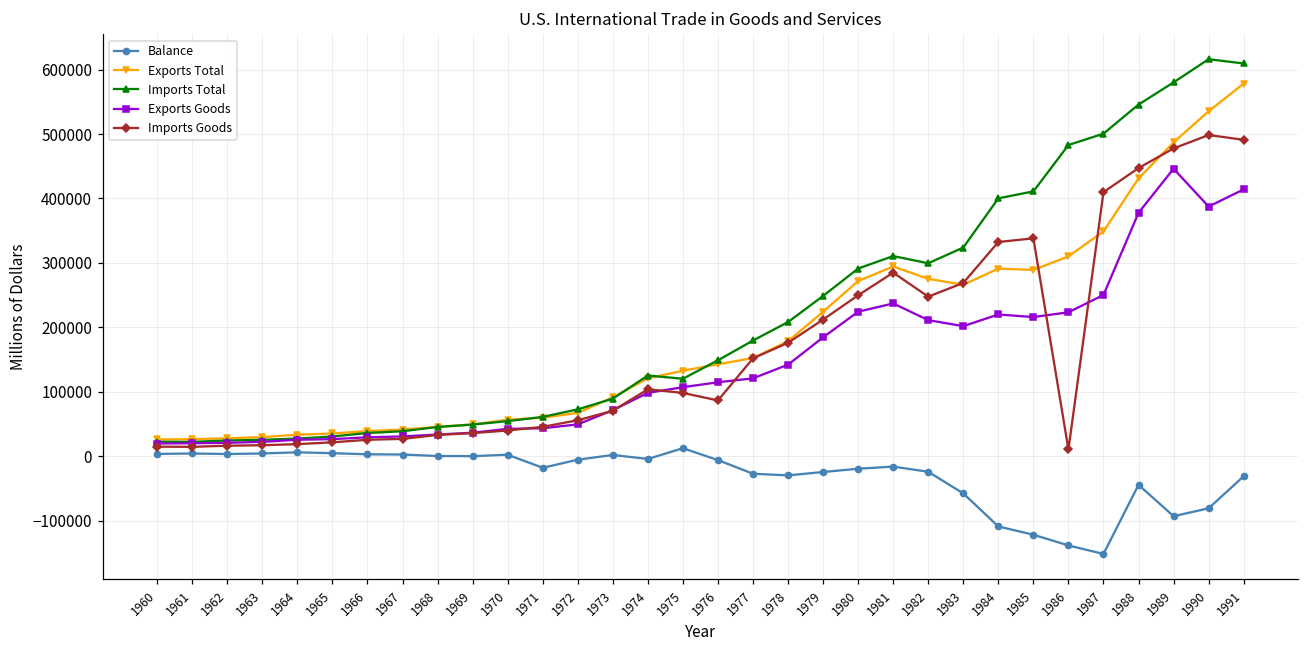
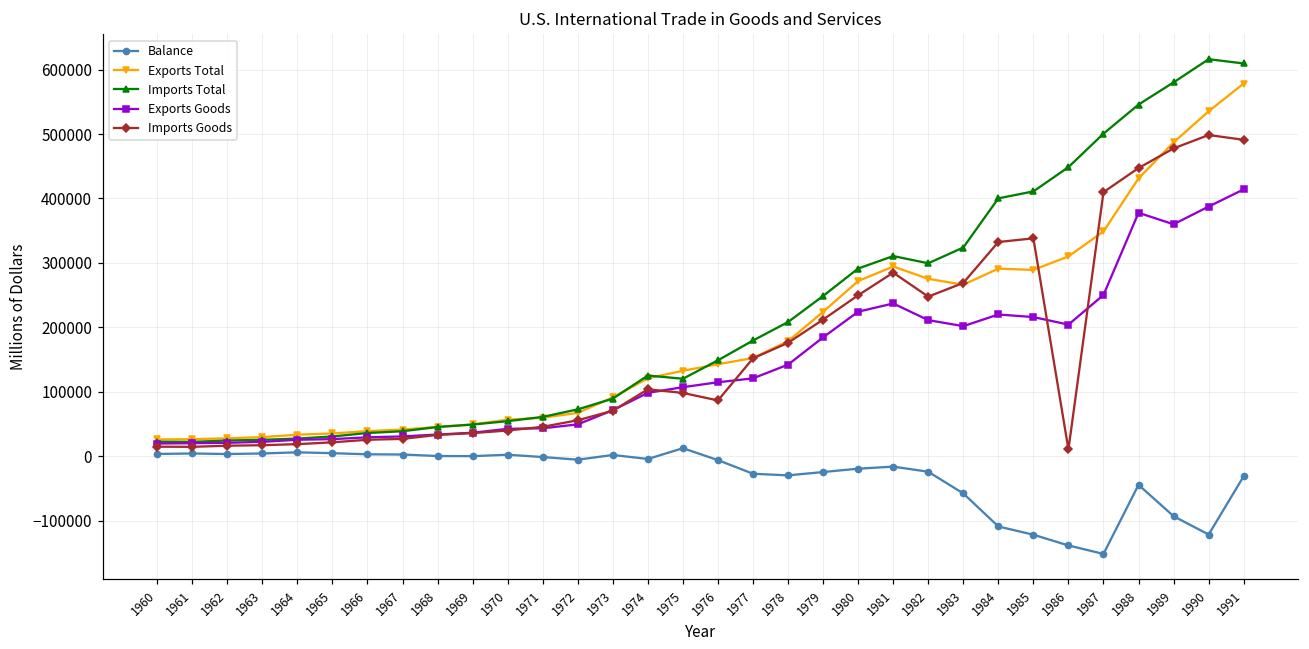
Balance, 1971: -20000 -> 0
Imports Total, 1986: 480000 -> 450000
Exports Goods, 1986: 220000 -> 200000
Exports Goods, 1989: 450000 -> 360000
Balance, 1990: -80000 -> -120000
